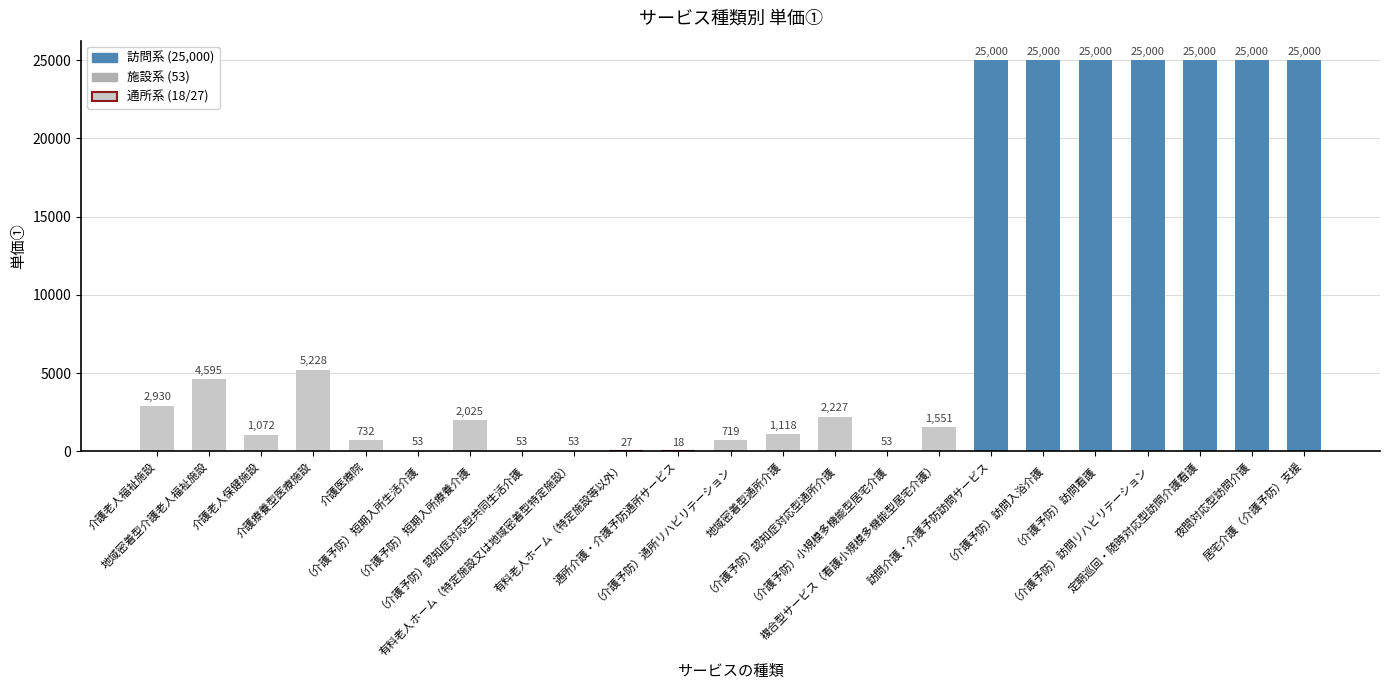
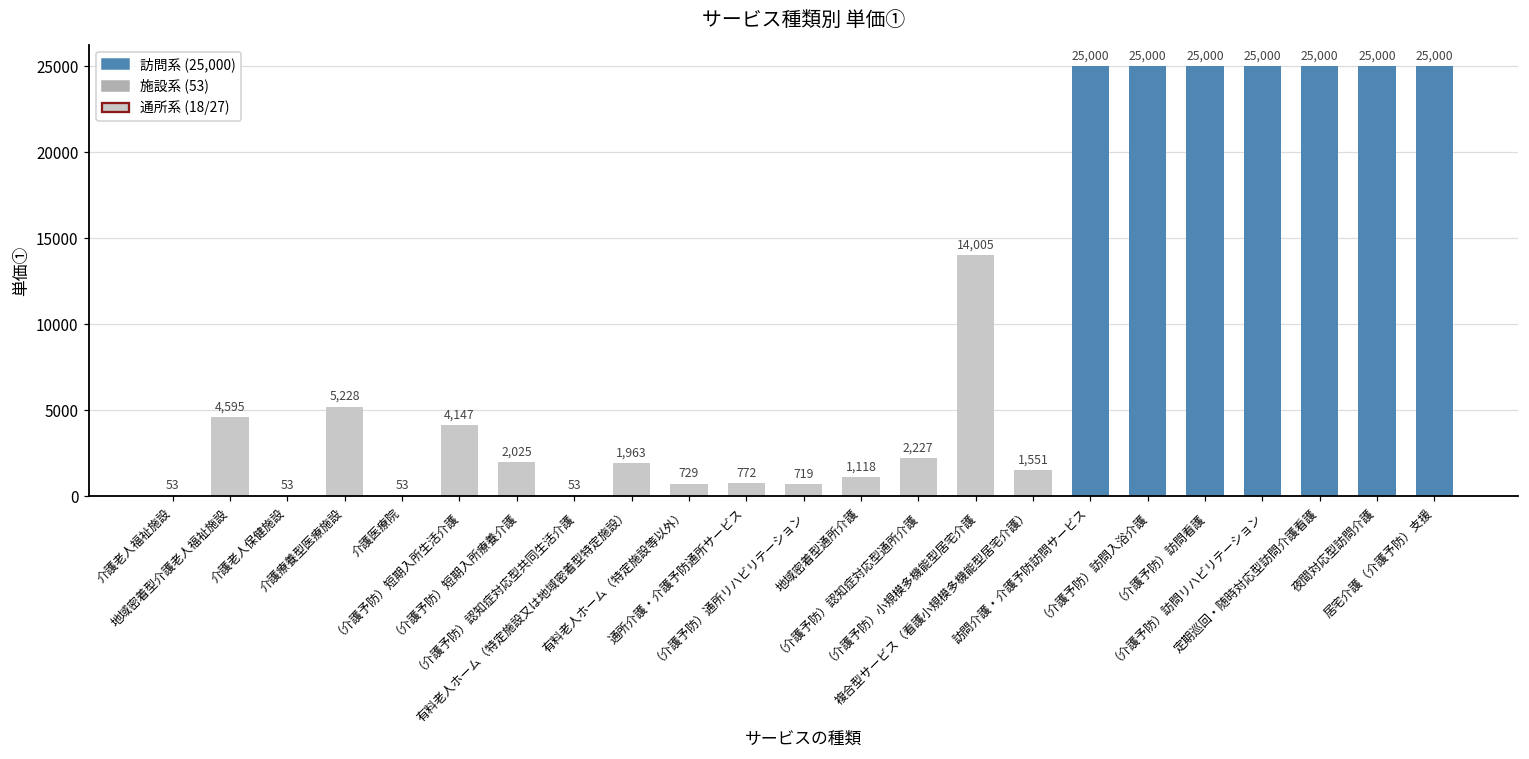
介護老人福祉施設: 2,930 -> 53
介護老人保健施設: 1,072 -> 53
介護医療院: 732 -> 53
（介護予防）短期入所生活介護: 53 -> 4,147
有料老人ホーム（特定施設又は地域密着型特定施設）: 53 -> 1,963
有料老人ホーム（特定施設等以外）: 27 -> 729
通所介護・介護予防通所サービス: 18 -> 772
（介護予防）小規模多機能型居宅介護: 53 -> 14,005
